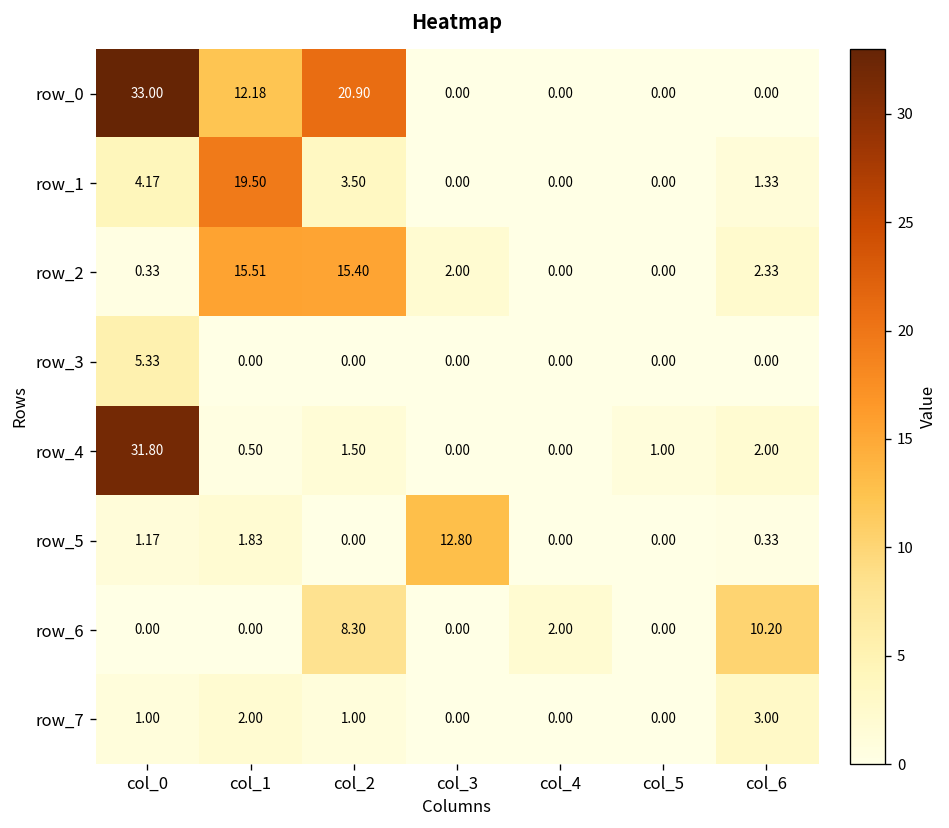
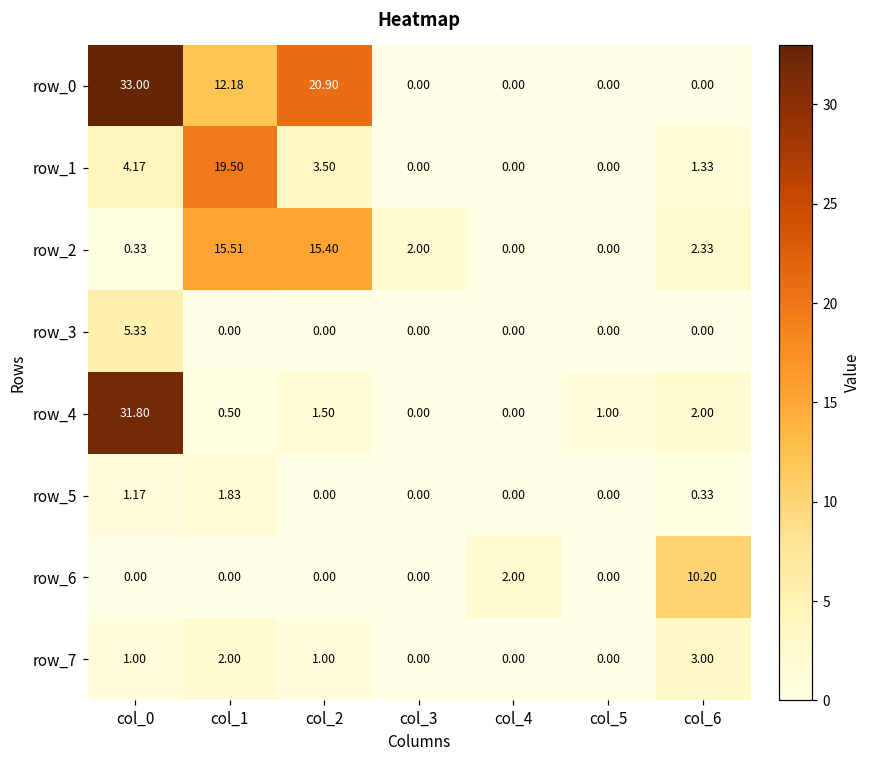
row_5, col_3: 12.80 -> 0.00
row_6, col_2: 8.30 -> 0.00
